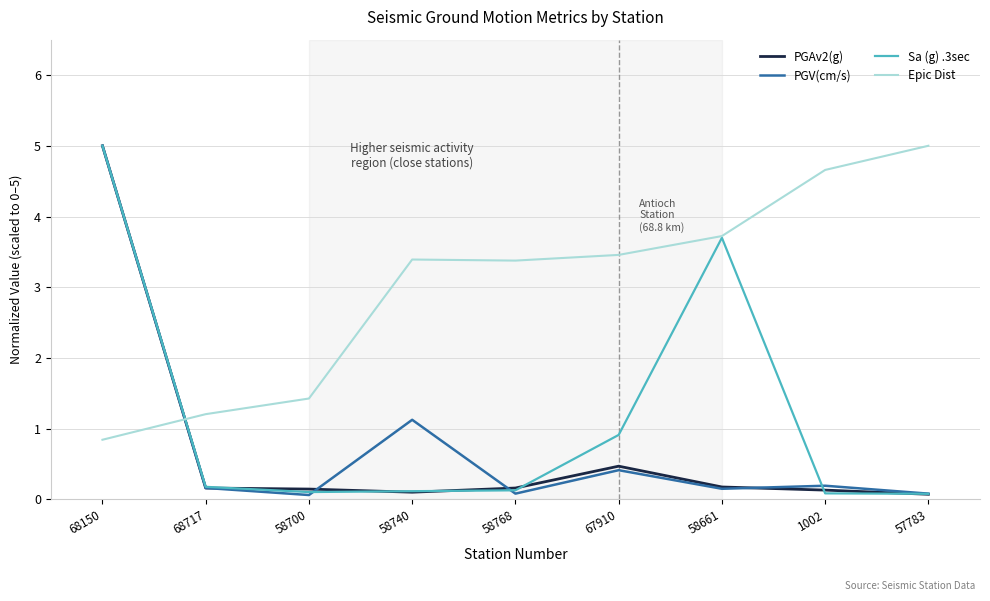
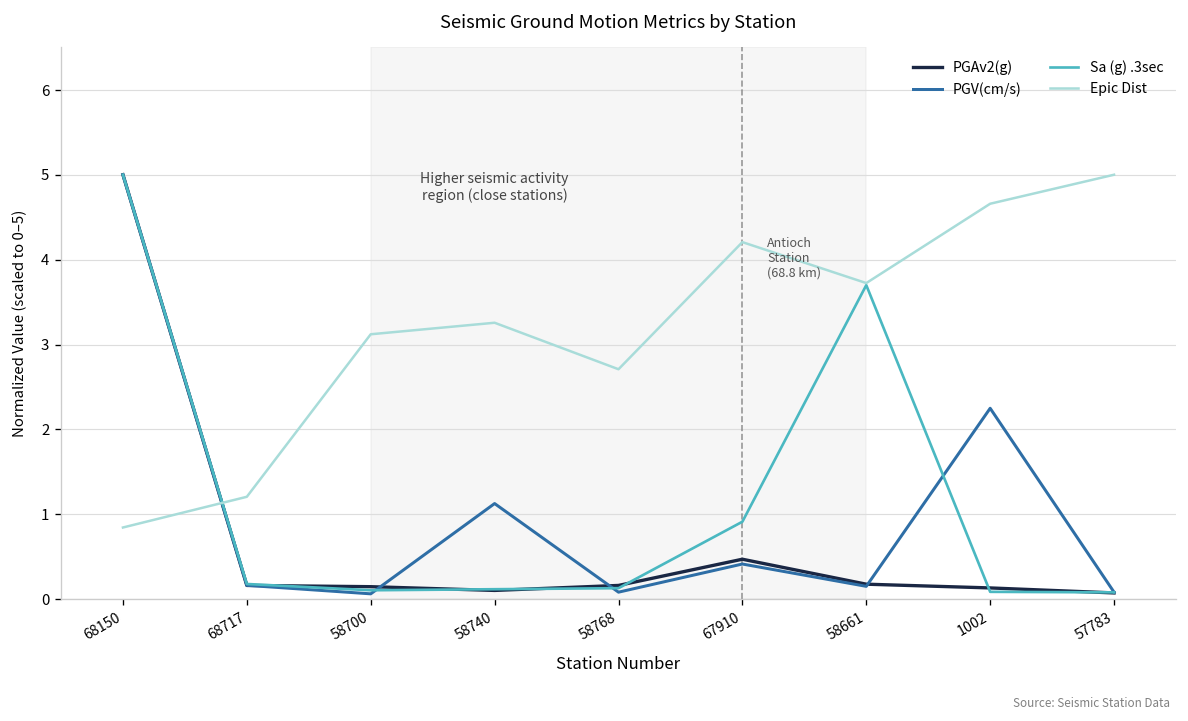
Epic Dist, 58700: 1.4 -> 3.1
Epic Dist, 58740: 3.4 -> 3.3
Epic Dist, 58768: 3.4 -> 2.7
Epic Dist, 67910: 3.5 -> 4.2
PGV(cm/s), 1002: 0.2 -> 2.2
